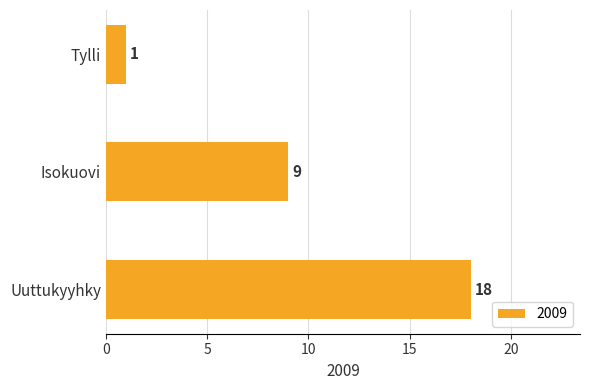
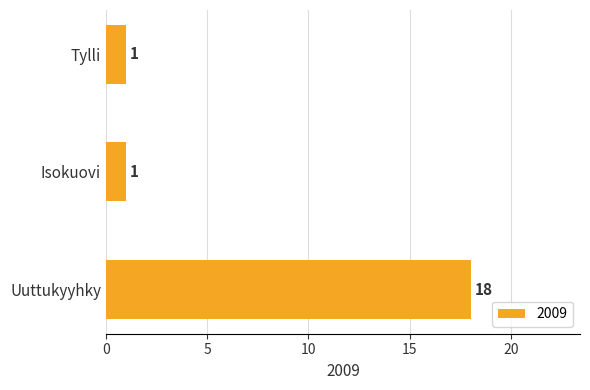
Isokuovi: 9 -> 1
